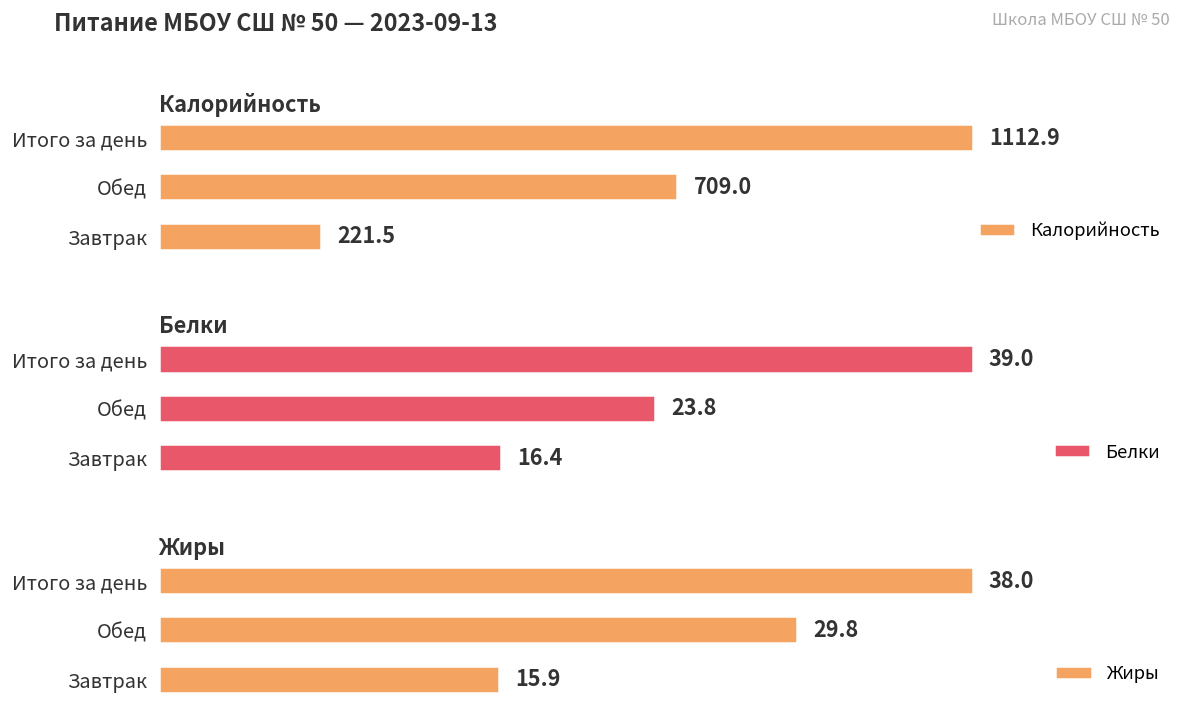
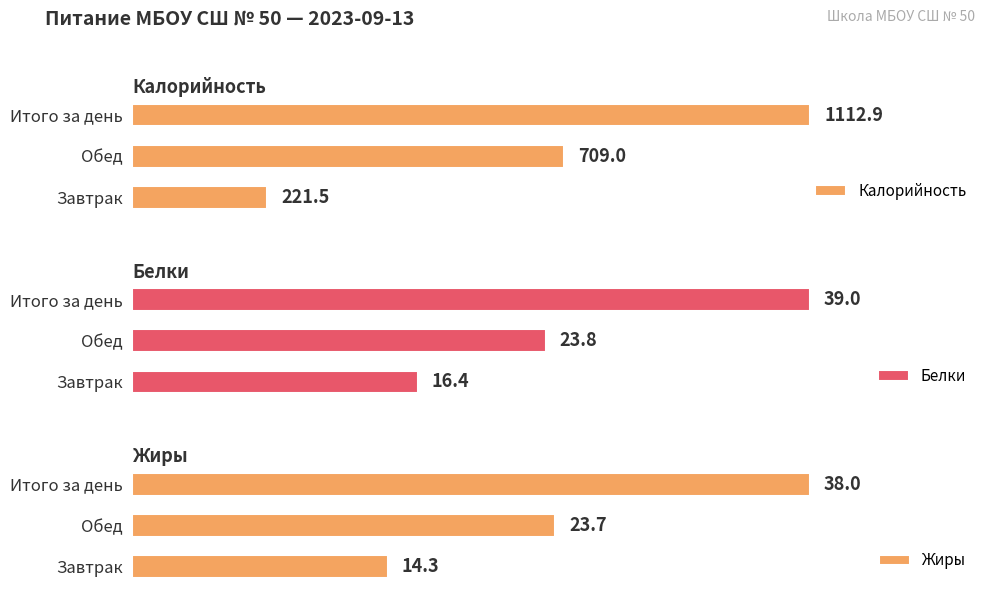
Жиры, Обед: 29.8 -> 23.7
Жиры, Завтрак: 15.9 -> 14.3
